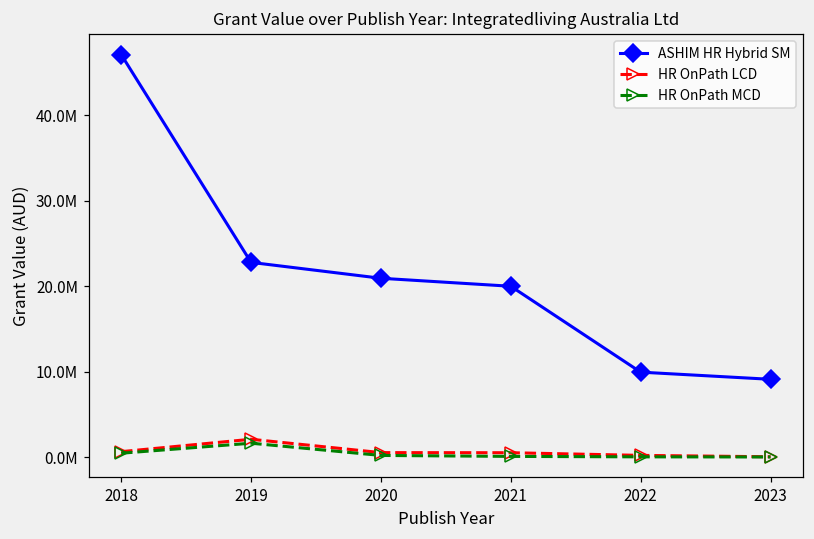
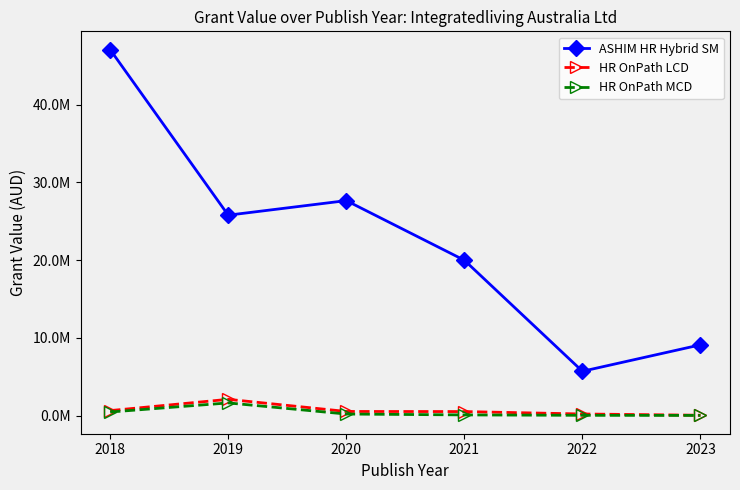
ASHIM HR Hybrid SM, 2019: 23000000 -> 26000000
ASHIM HR Hybrid SM, 2020: 21000000 -> 28000000
ASHIM HR Hybrid SM, 2022: 10000000 -> 6000000
